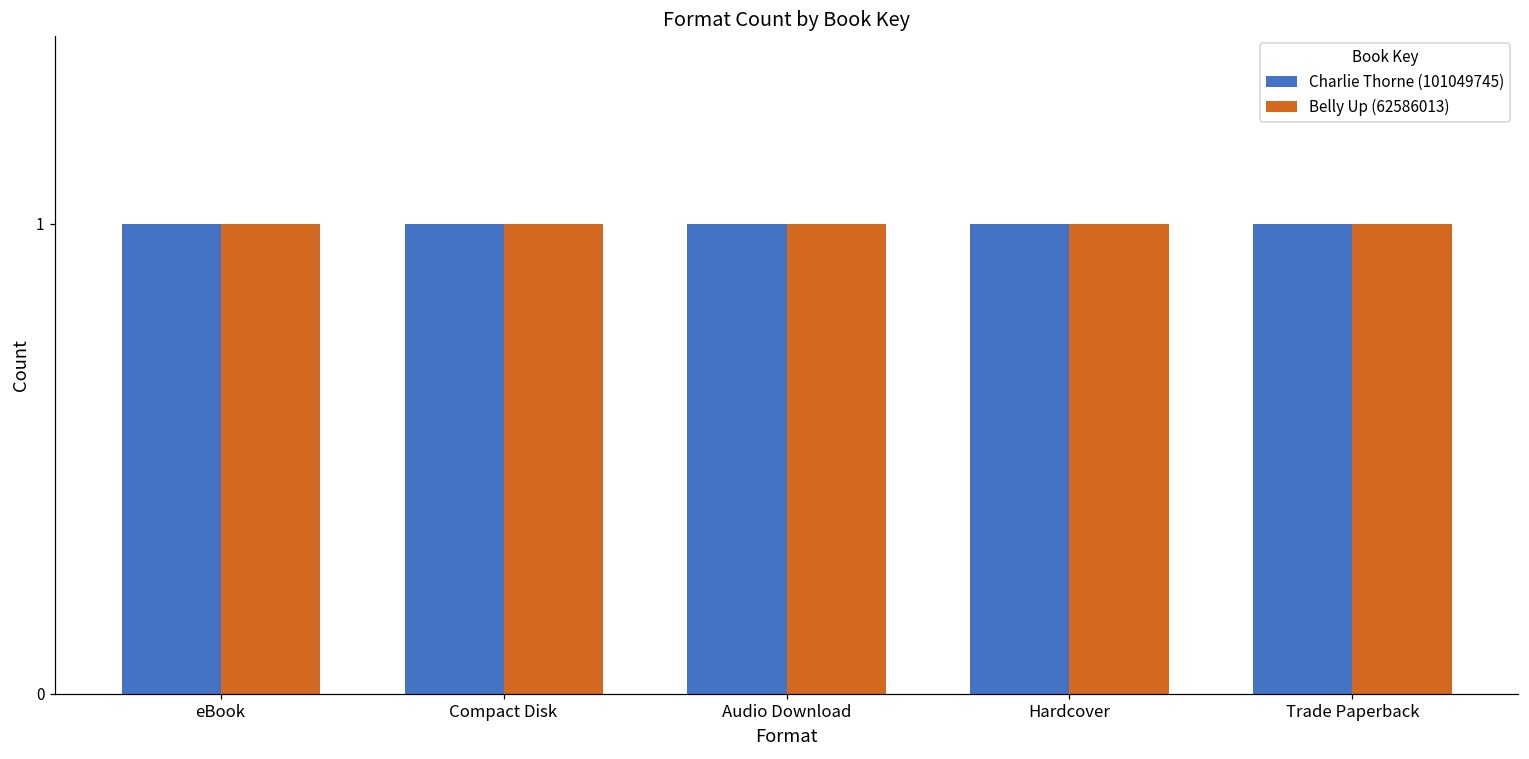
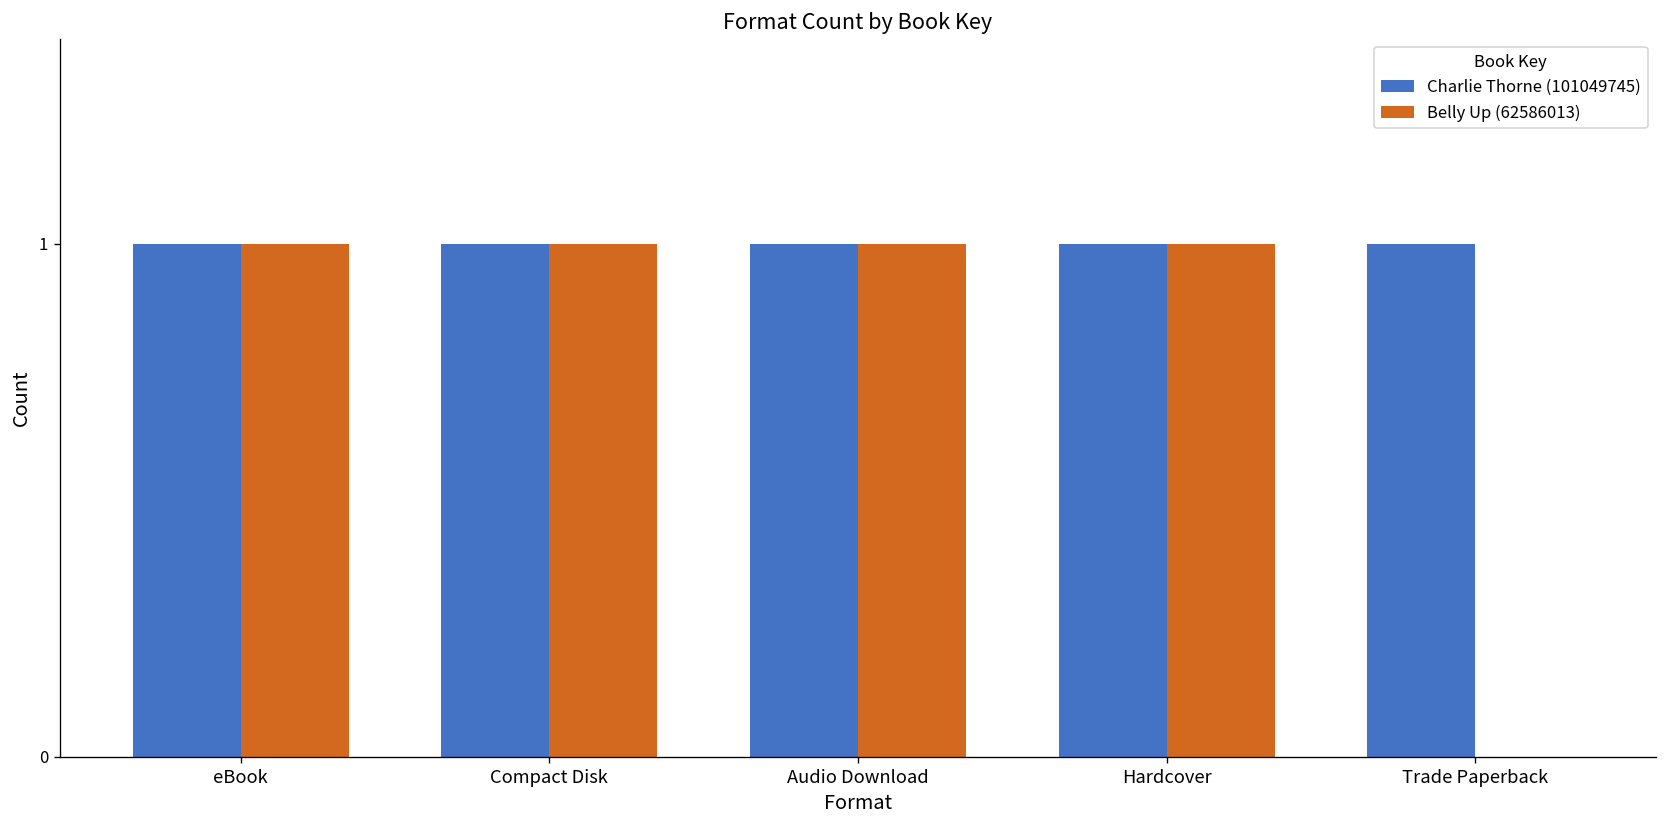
Belly Up (62586013), Trade Paperback: 1 -> 0
